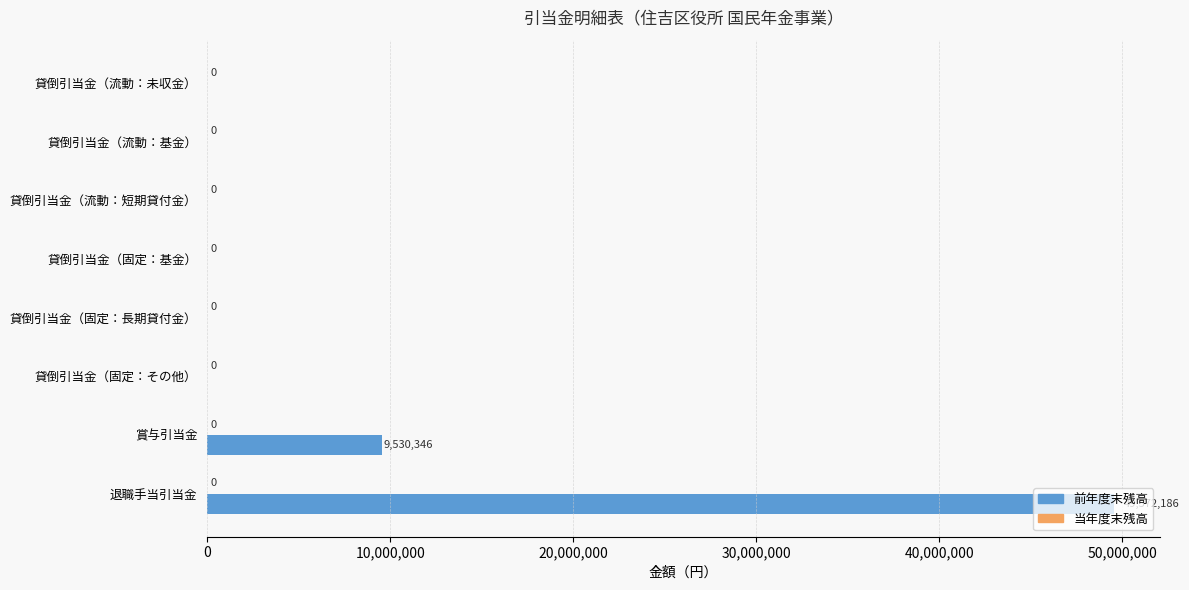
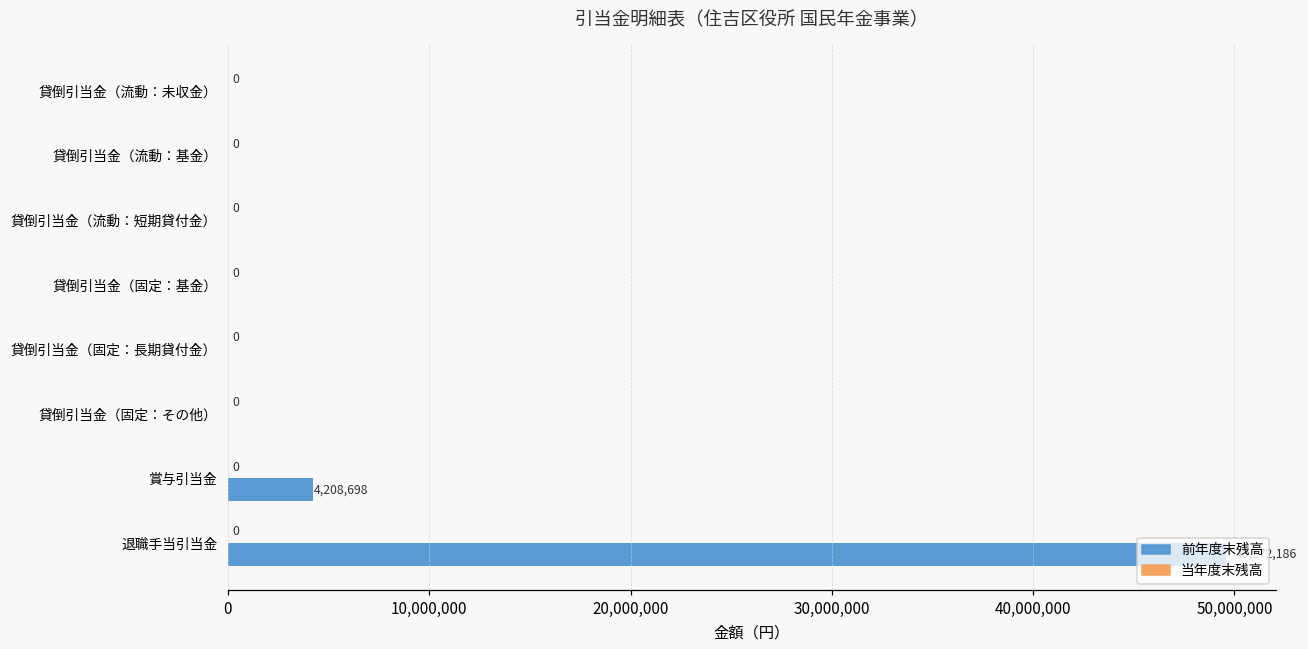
前年度末残高, 賞与引当金: 9,530,346 -> 4,208,698
